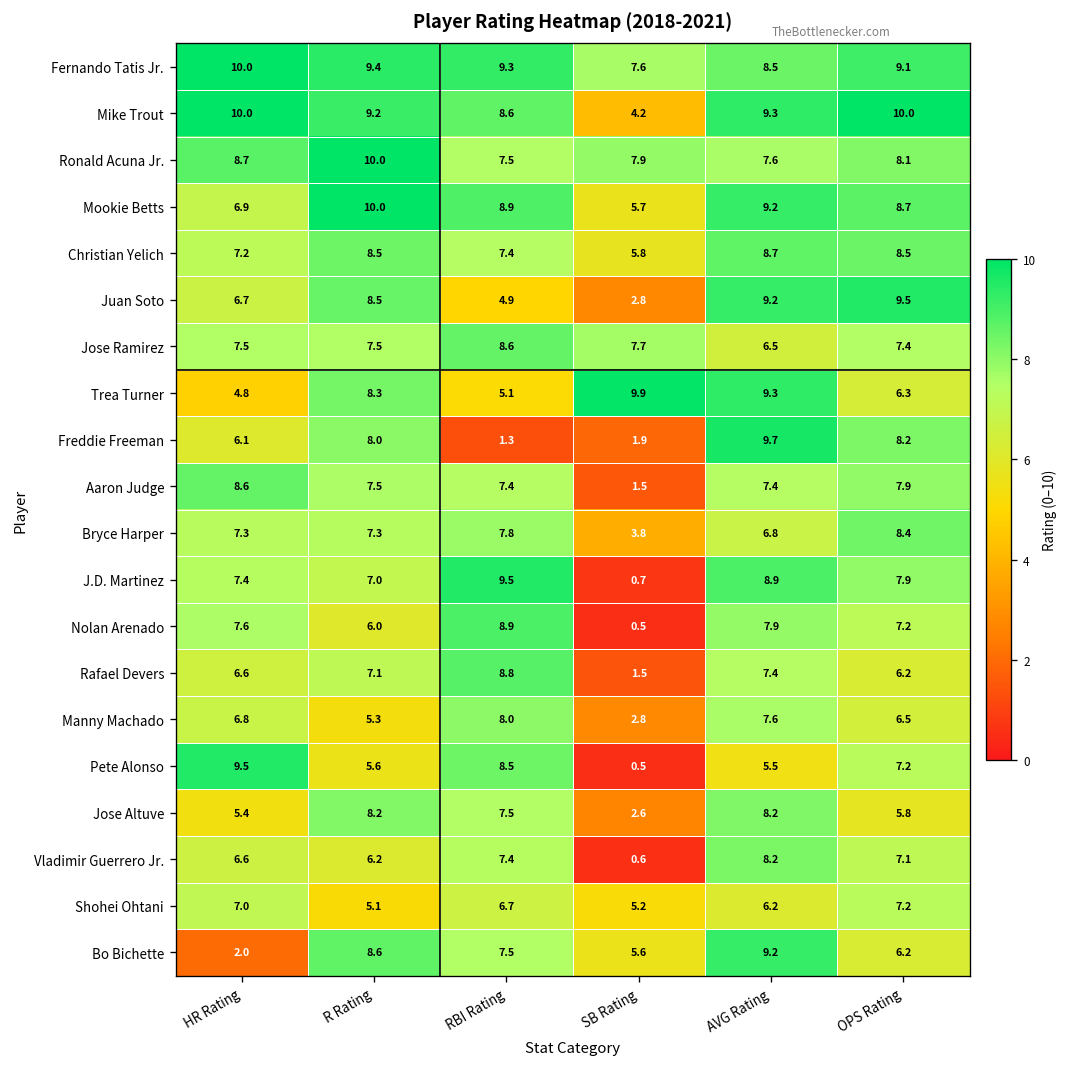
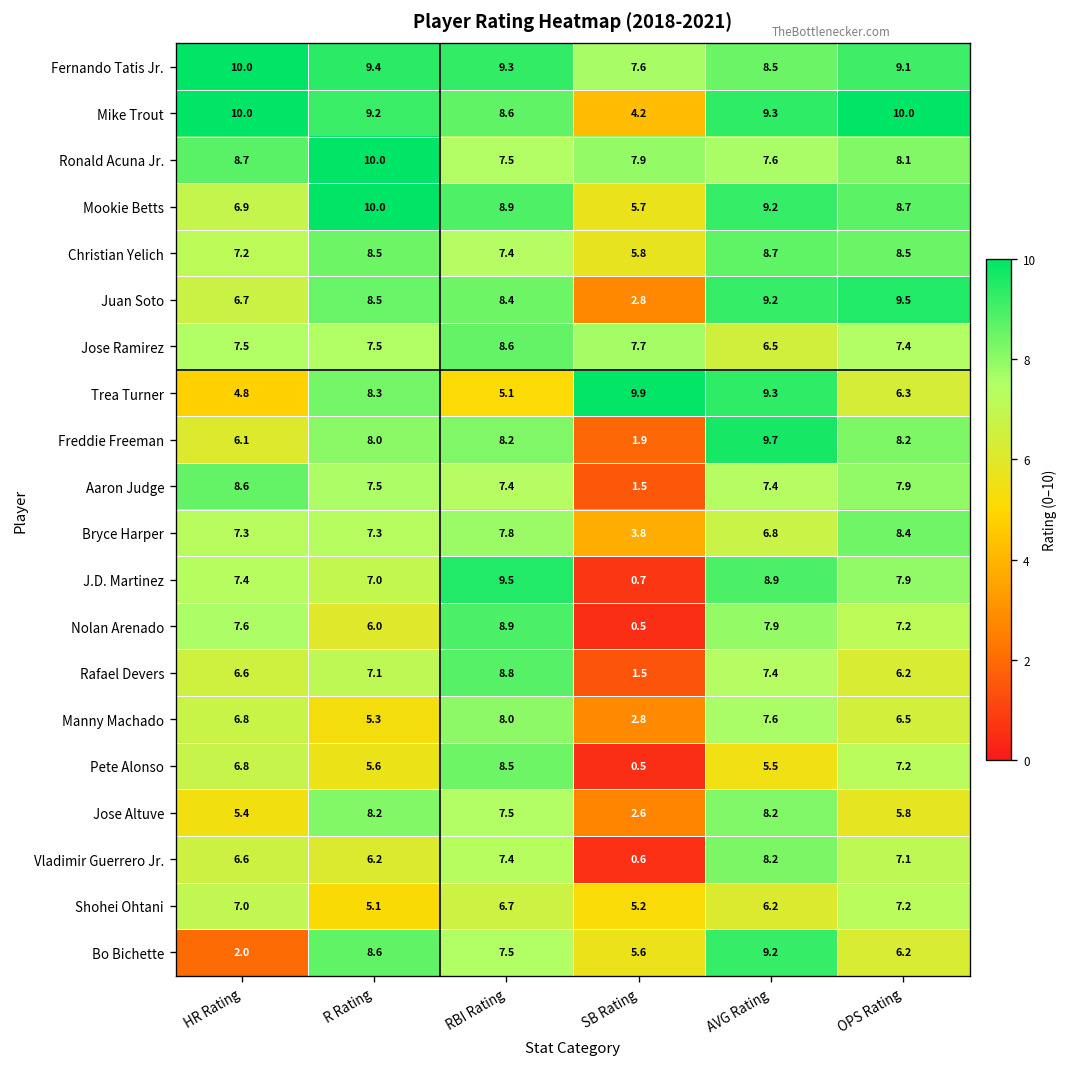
Juan Soto, RBI Rating: 4.9 -> 8.4
Freddie Freeman, RBI Rating: 1.3 -> 8.2
Pete Alonso, HR Rating: 9.5 -> 6.8
